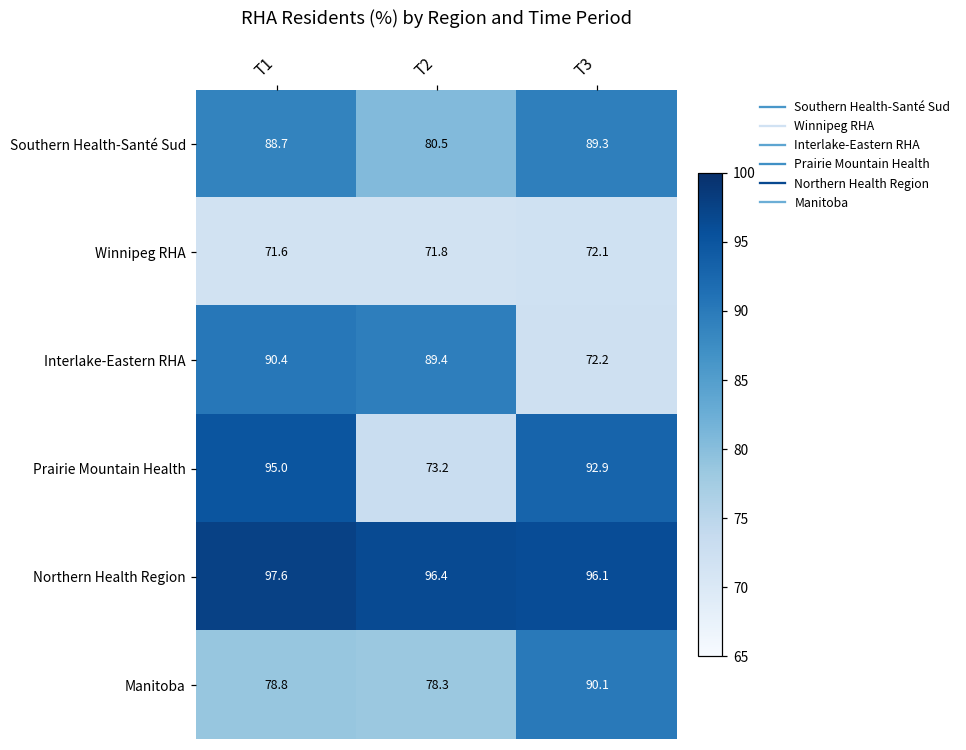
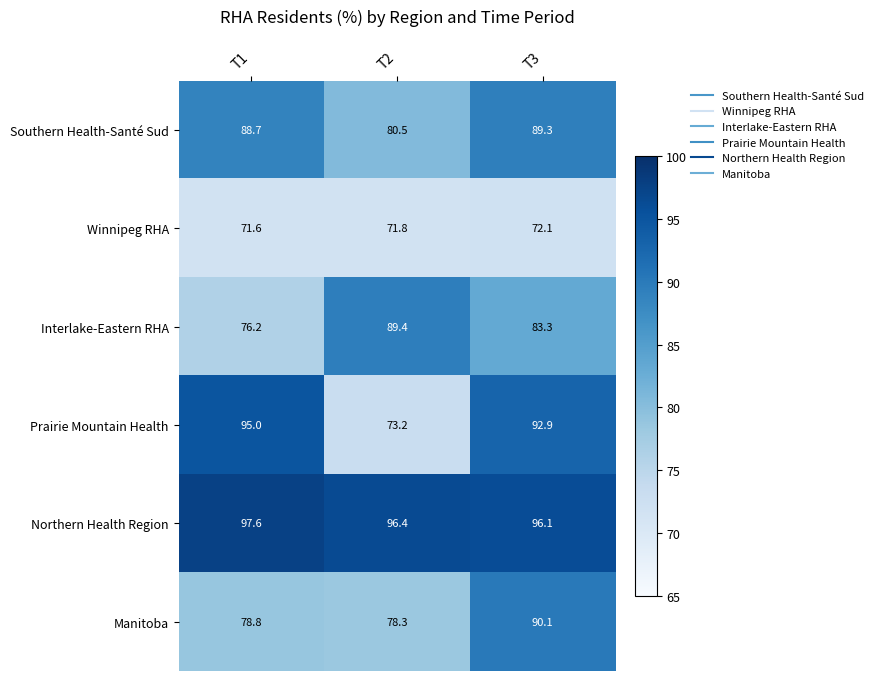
Interlake-Eastern RHA, T1: 90.4 -> 76.2
Interlake-Eastern RHA, T3: 72.2 -> 83.3
